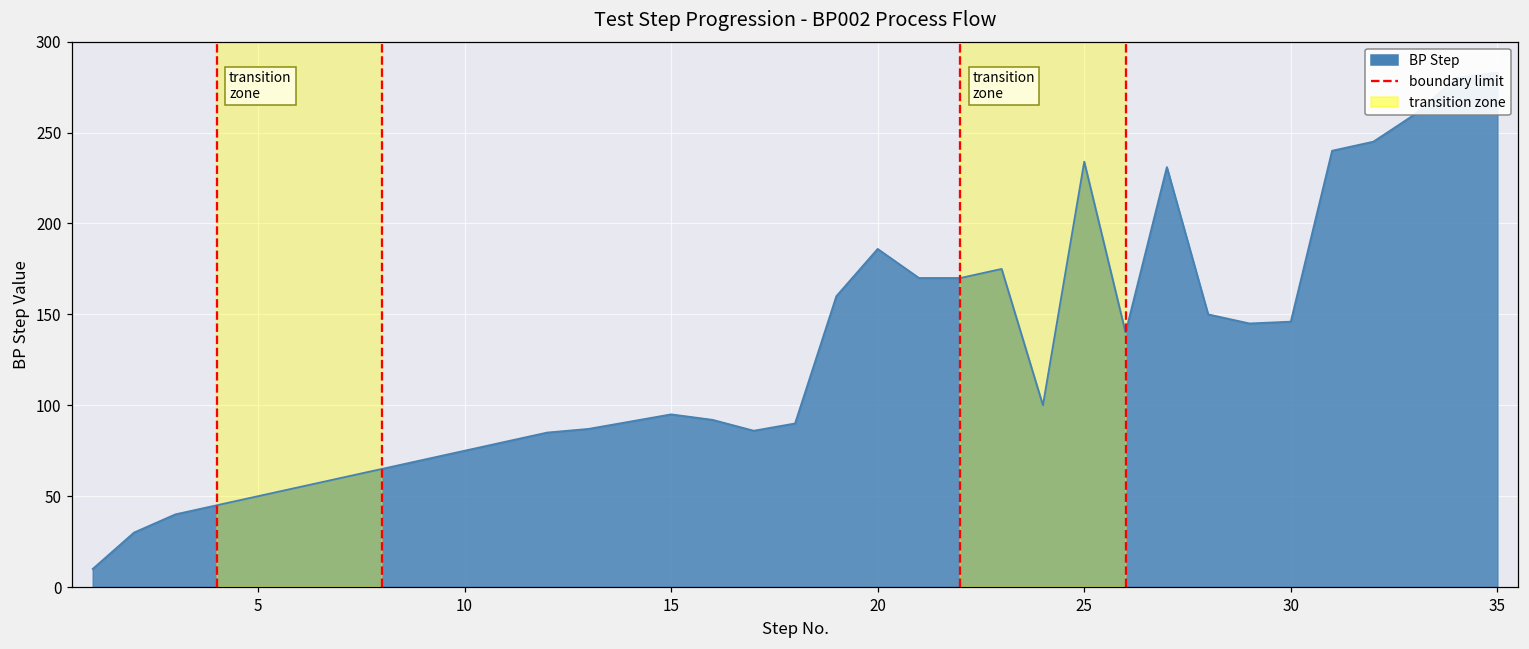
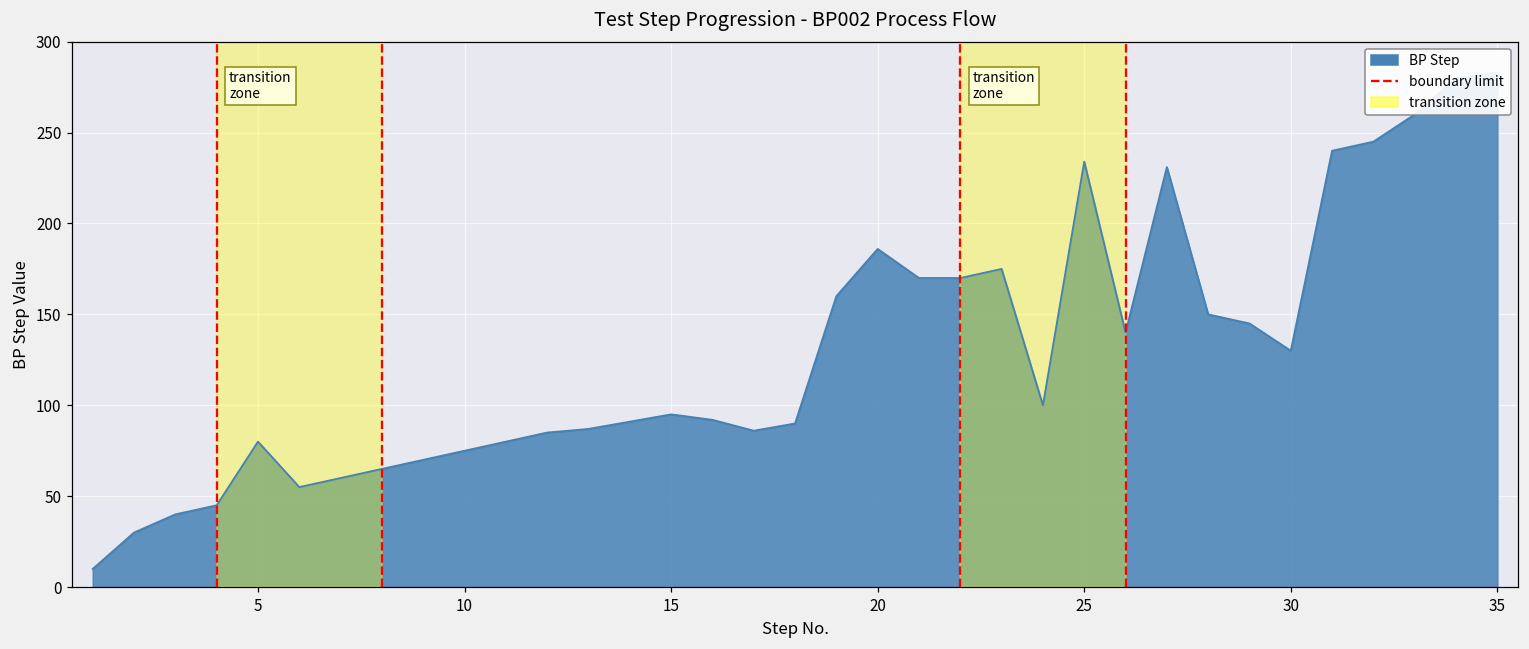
5: 50 -> 80
30: 146 -> 130
